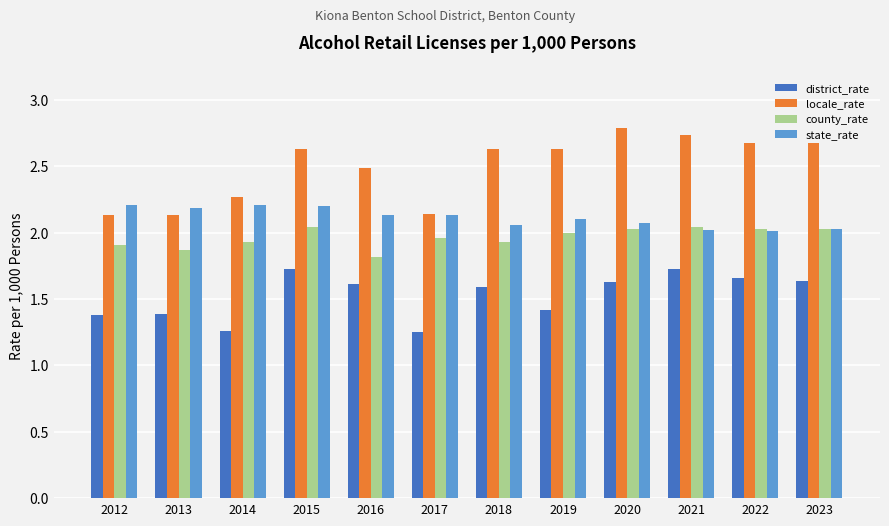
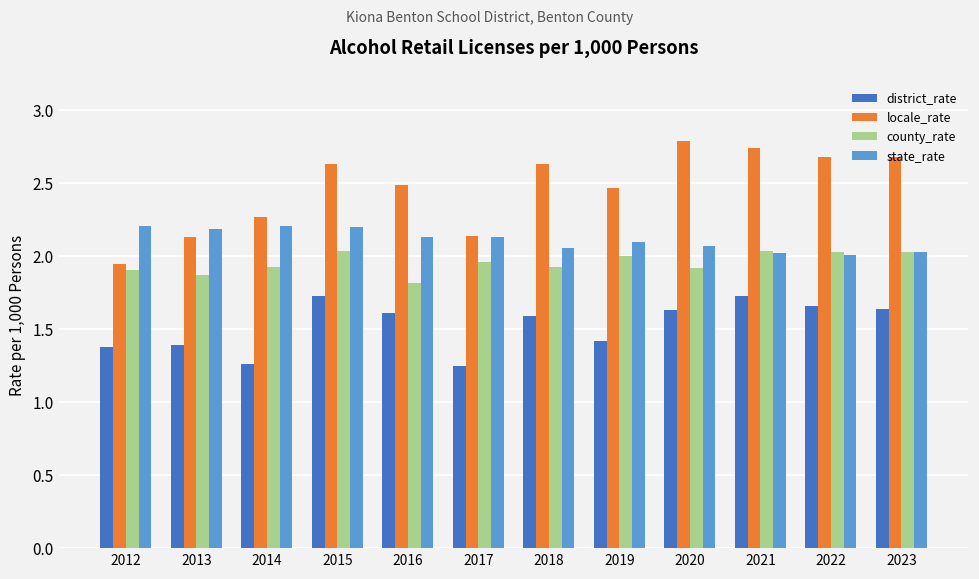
locale_rate, 2012: 2.13 -> 1.95
locale_rate, 2019: 2.63 -> 2.47
county_rate, 2020: 2.03 -> 1.92
